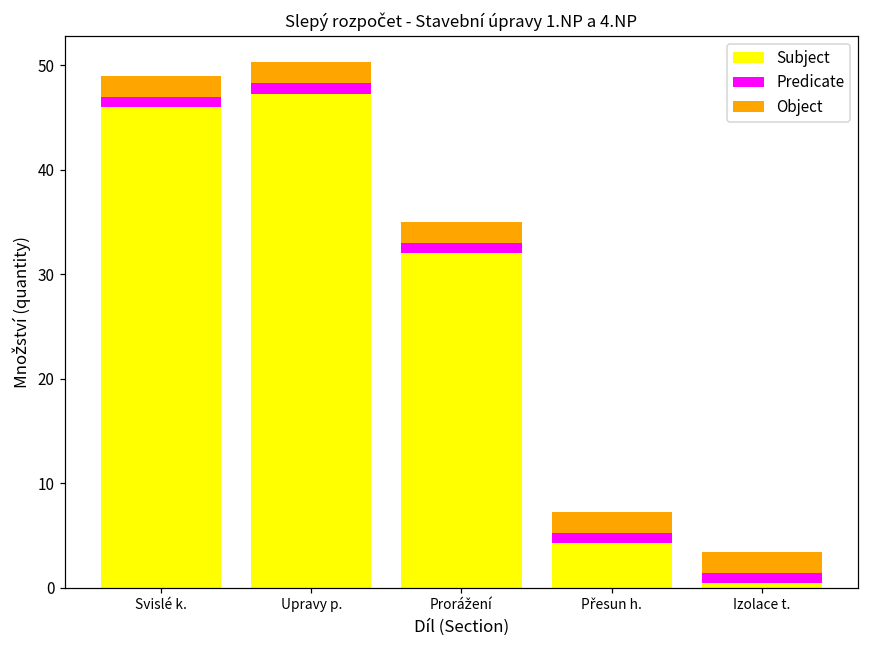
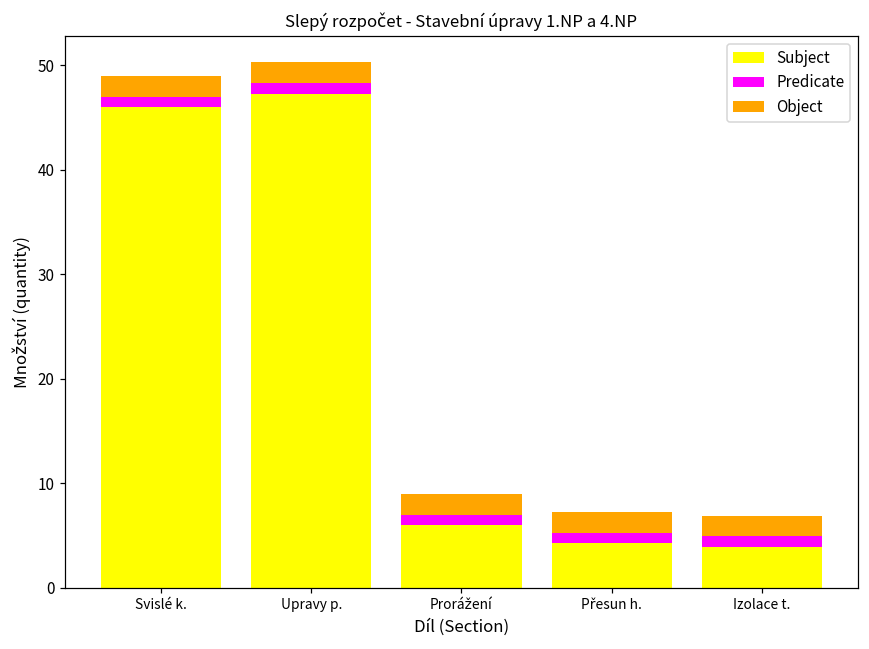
Subject, Prorážení: 32 -> 6
Subject, Izolace t.: 0 -> 4
